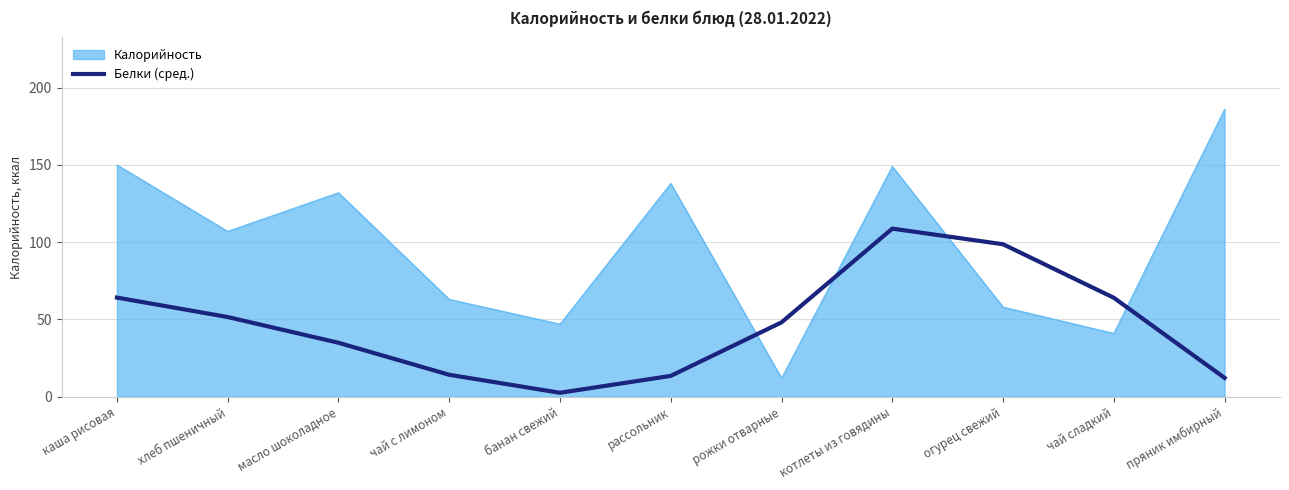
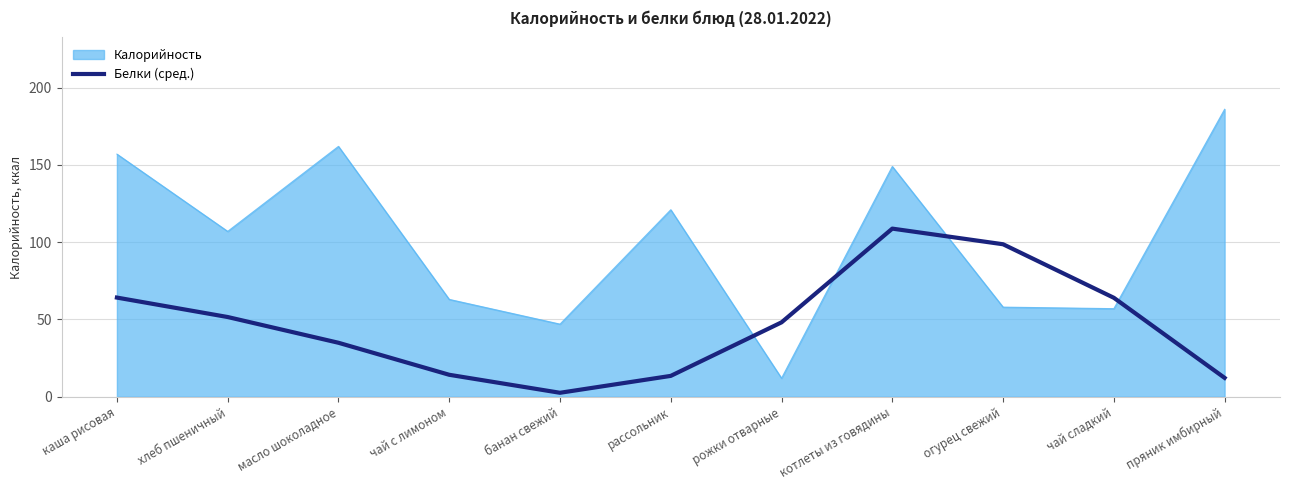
Калорийность, каша рисовая: 150 -> 157
Калорийность, масло шоколадное: 132 -> 162
Калорийность, рассольник: 138 -> 121
Калорийность, чай сладкий: 41 -> 57
